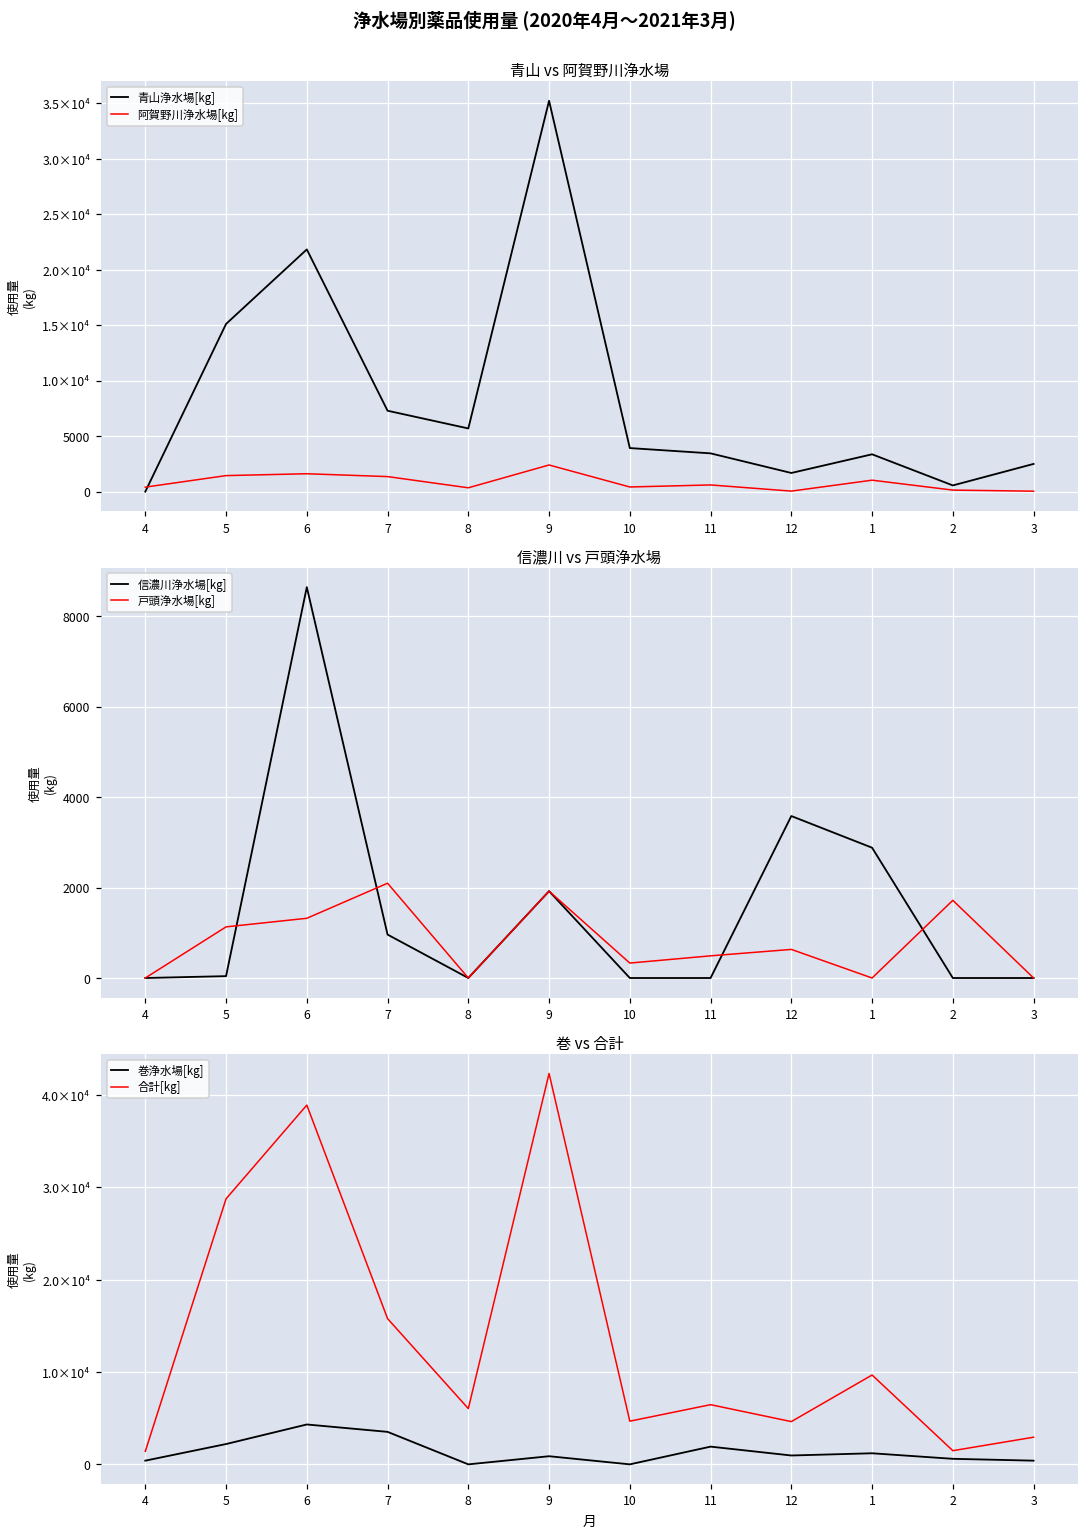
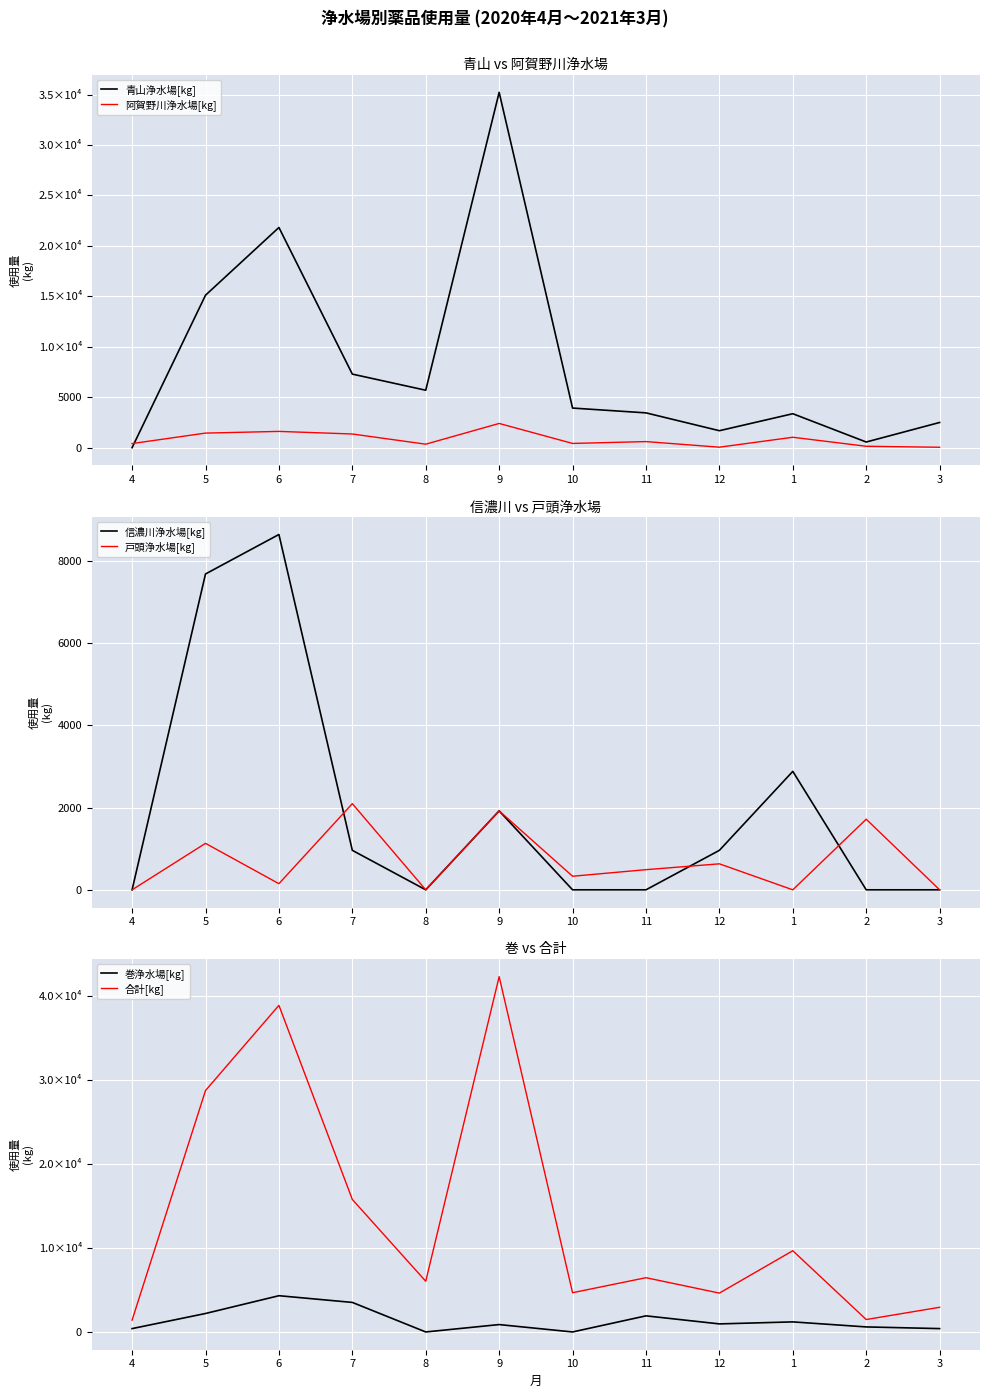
信濃川 vs 戸頭浄水場, 信濃川浄水場[kg], 5: 0 -> 7700
信濃川 vs 戸頭浄水場, 戸頭浄水場[kg], 6: 1300 -> 100
信濃川 vs 戸頭浄水場, 信濃川浄水場[kg], 12: 3600 -> 1000
